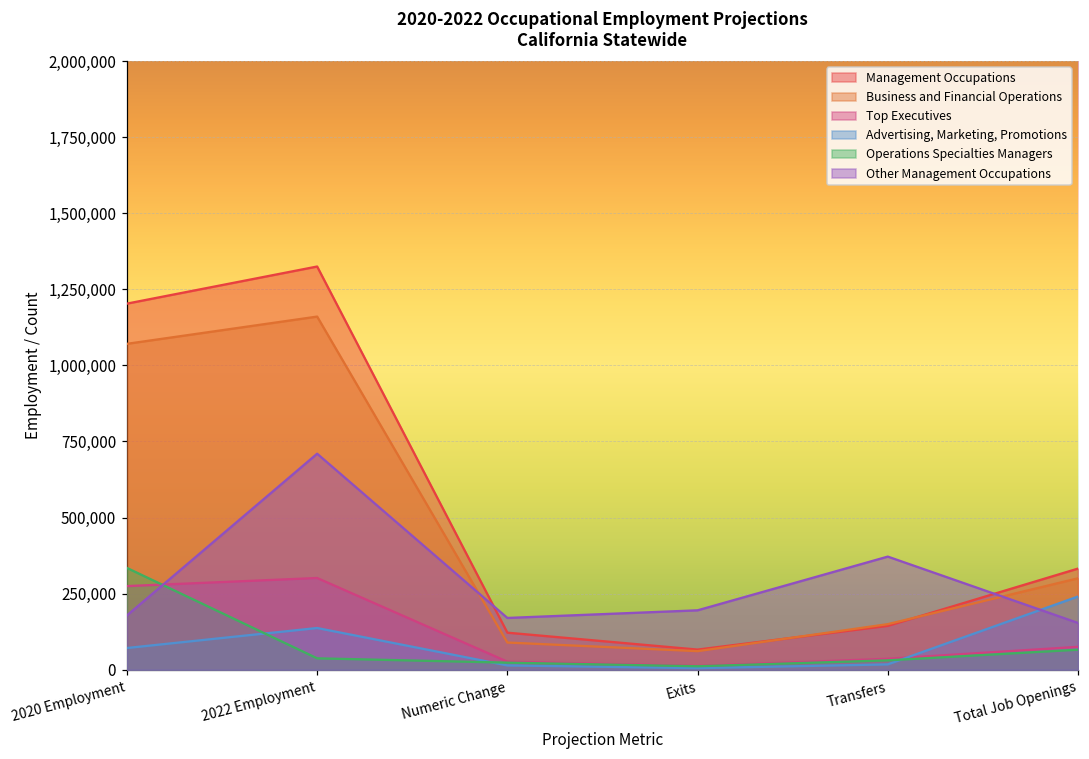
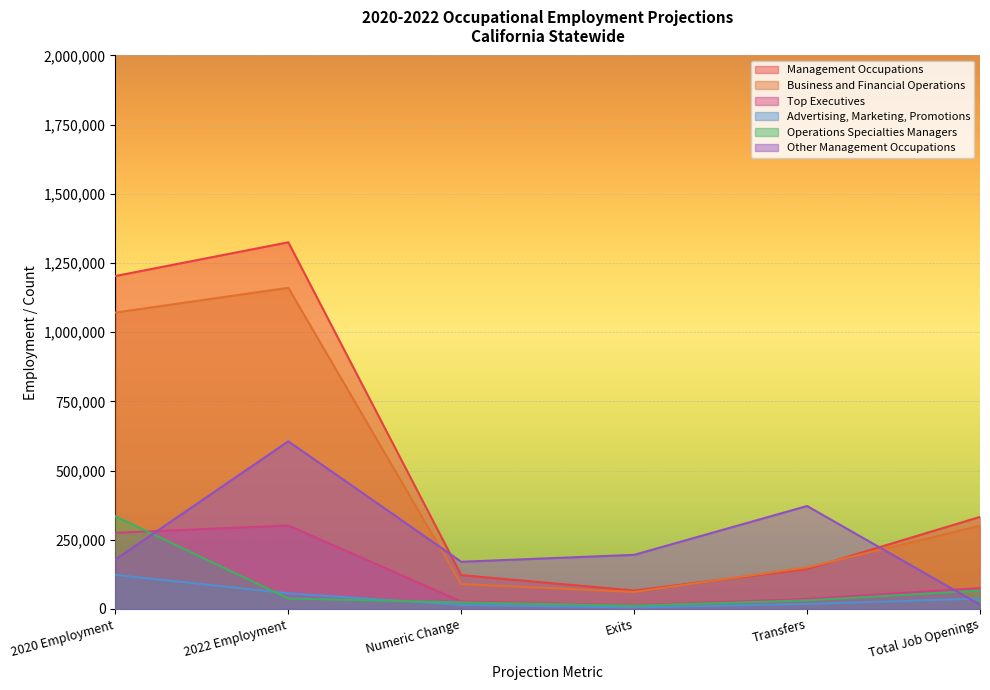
Advertising, Marketing, Promotions, 2020 Employment: 70,000 -> 120,000
Advertising, Marketing, Promotions, 2022 Employment: 140,000 -> 60,000
Other Management Occupations, 2022 Employment: 710,000 -> 610,000
Advertising, Marketing, Promotions, Total Job Openings: 240,000 -> 40,000
Other Management Occupations, Total Job Openings: 150,000 -> 20,000
